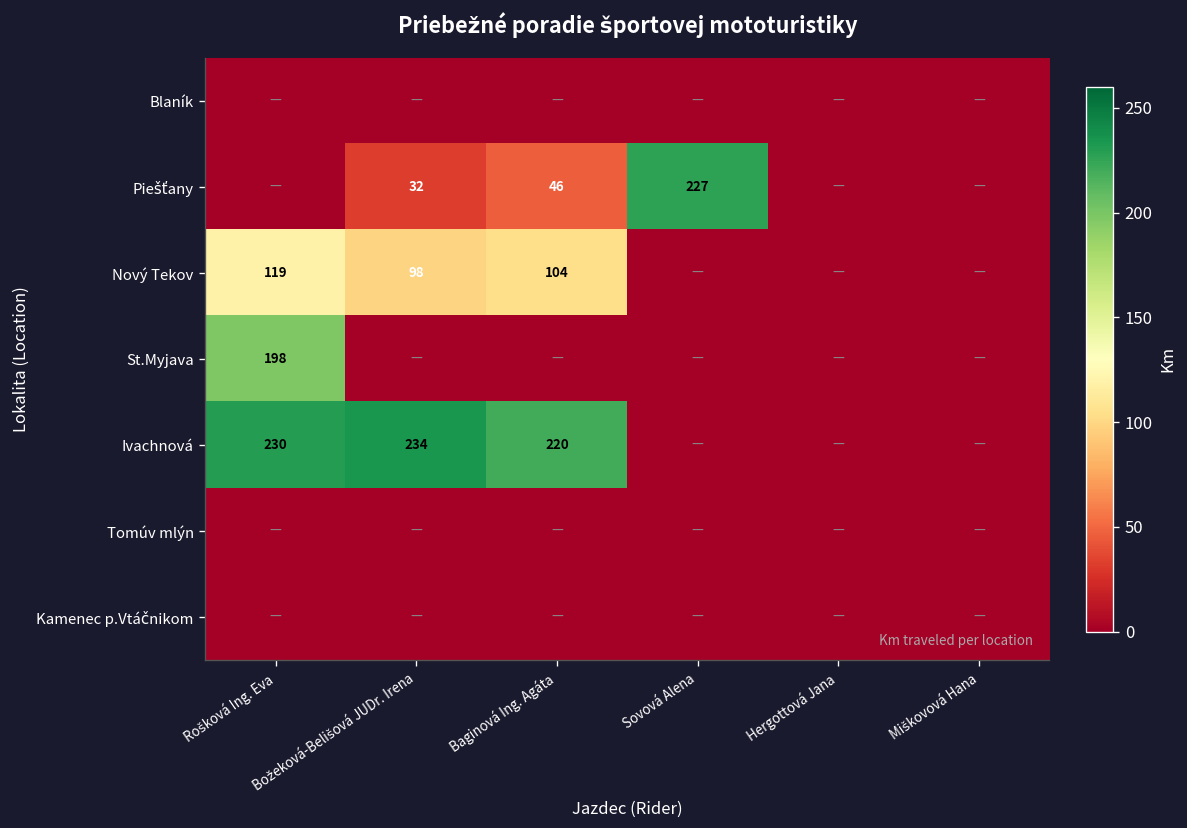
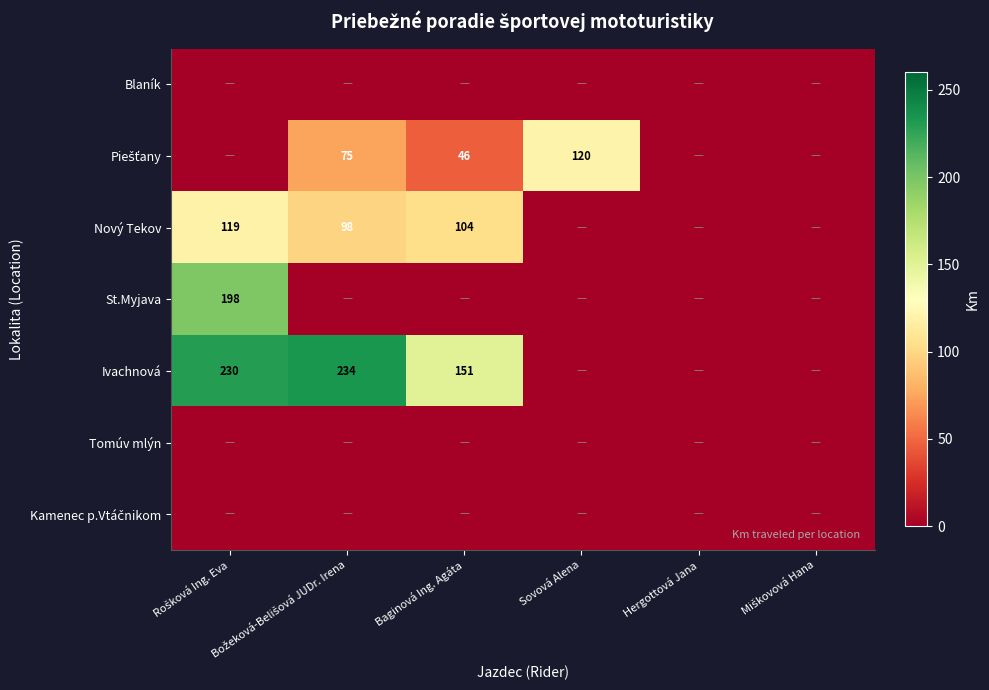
Piešťany, Božeková-Belišová JUDr. Irena: 32 -> 75
Piešťany, Sovová Alena: 227 -> 120
Ivachnová, Baginová Ing. Agáta: 220 -> 151
